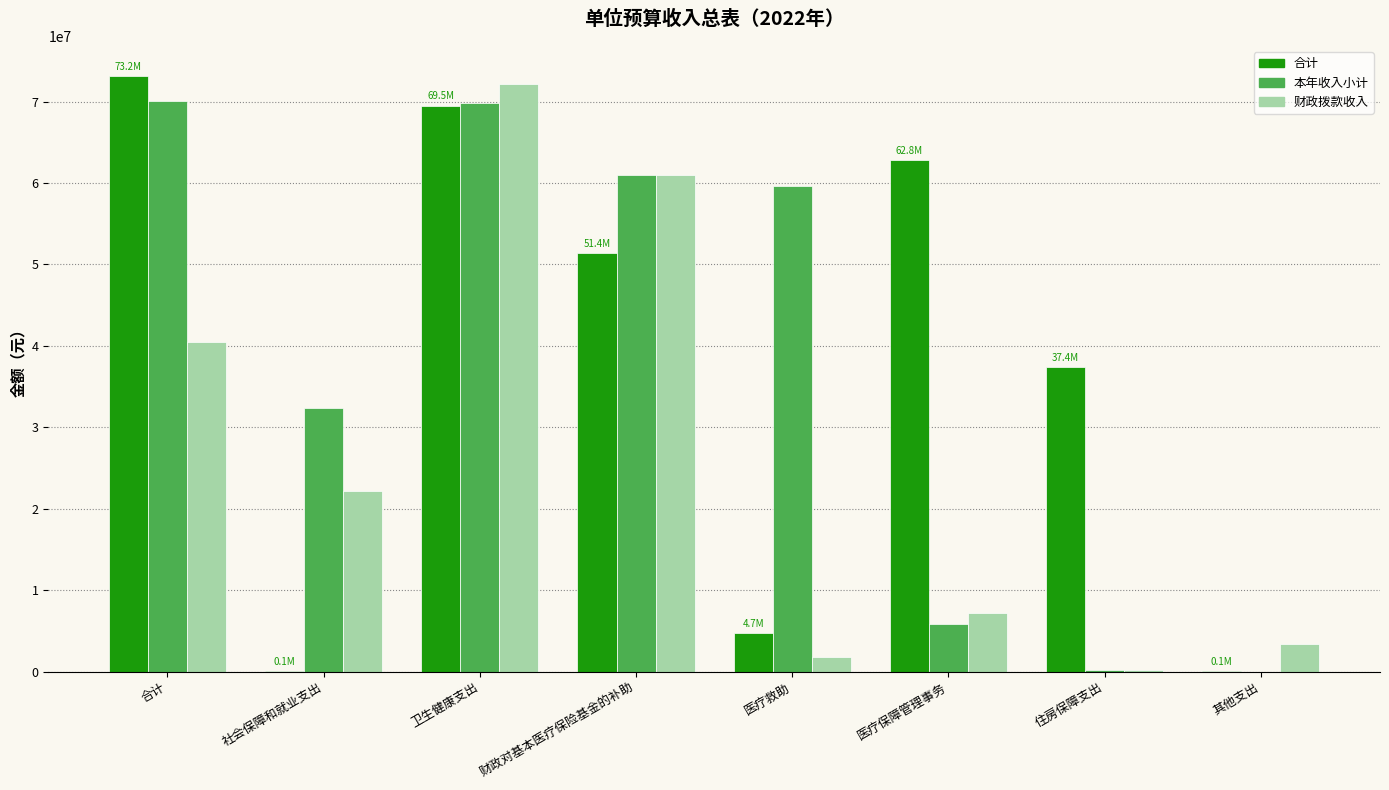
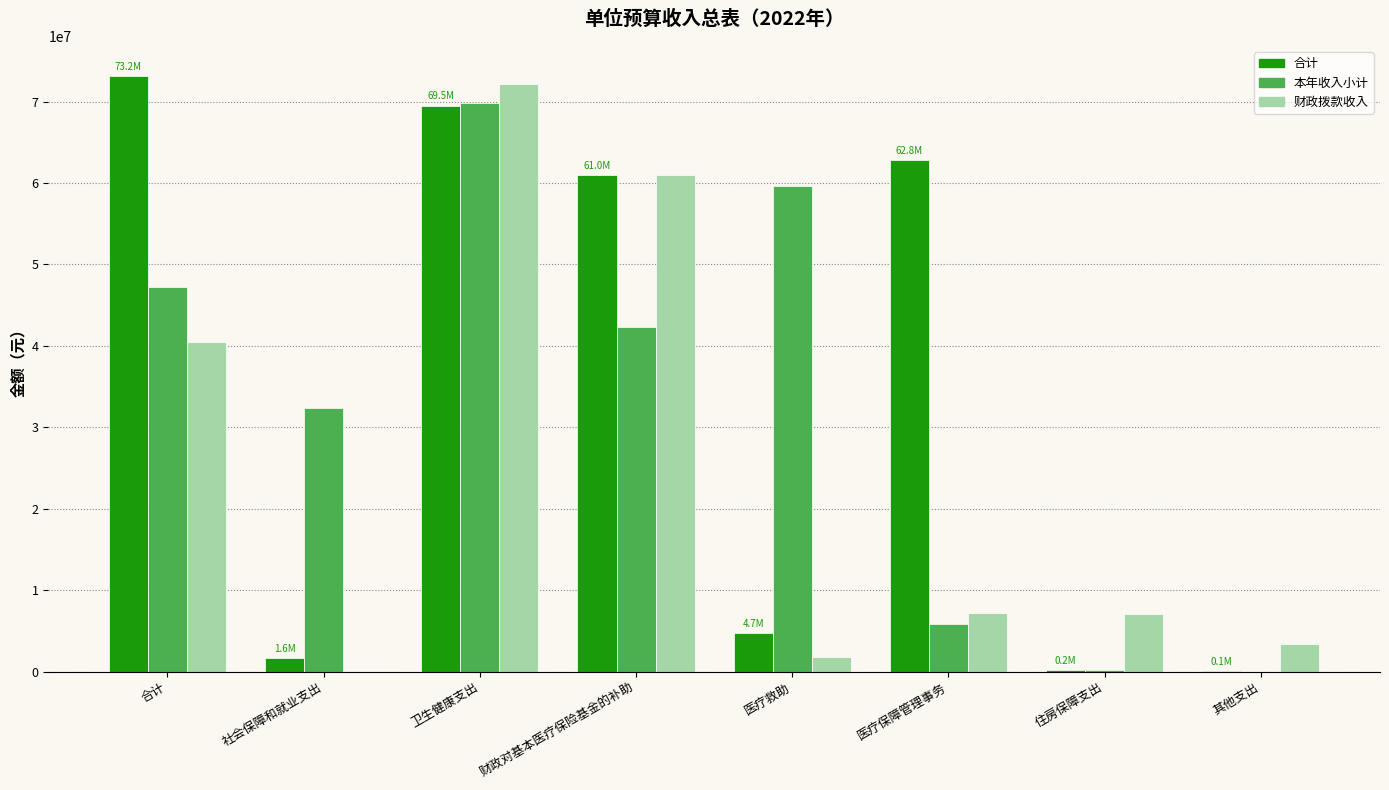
本年收入小计, 合计: 70000000 -> 47000000
合计, 社会保障和就业支出: 0.1M -> 1.6M
财政拨款收入, 社会保障和就业支出: 22000000 -> 0
合计, 财政对基本医疗保险基金的补助: 51.4M -> 61.0M
本年收入小计, 财政对基本医疗保险基金的补助: 61000000 -> 42000000
合计, 住房保障支出: 37.4M -> 0.2M
财政拨款收入, 住房保障支出: 0 -> 7000000
